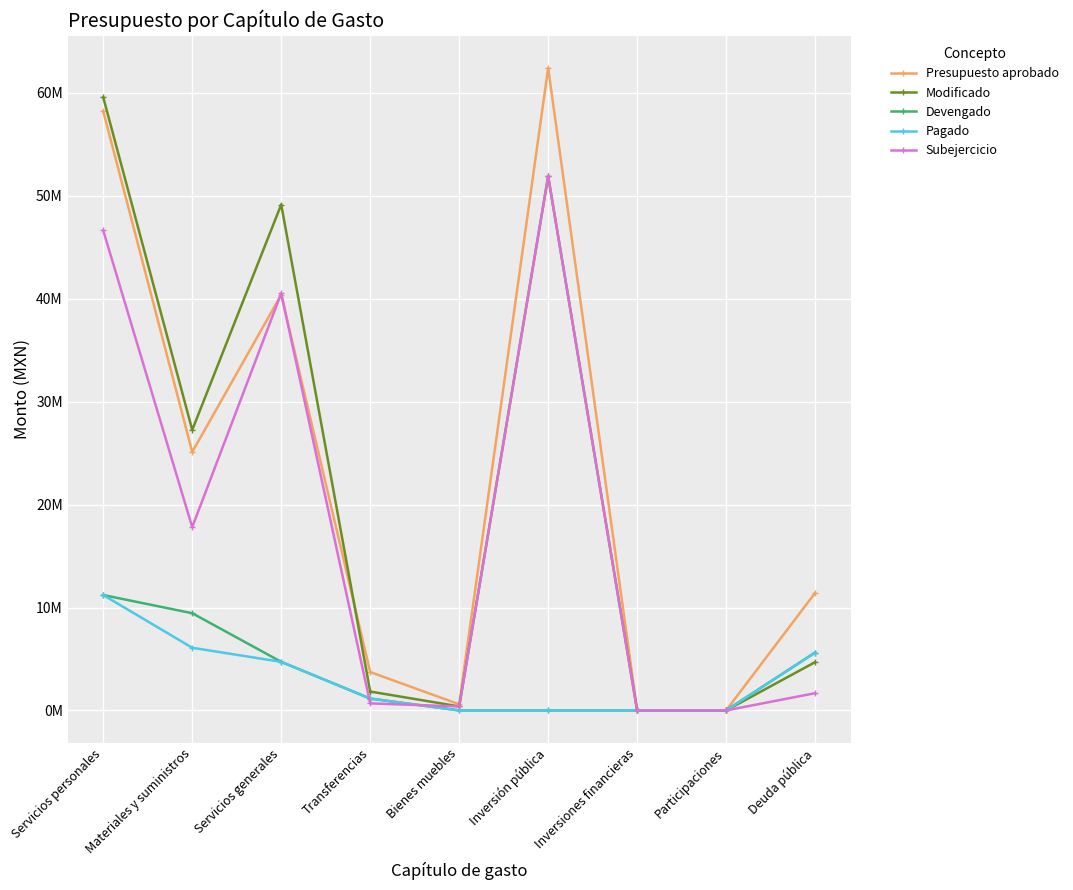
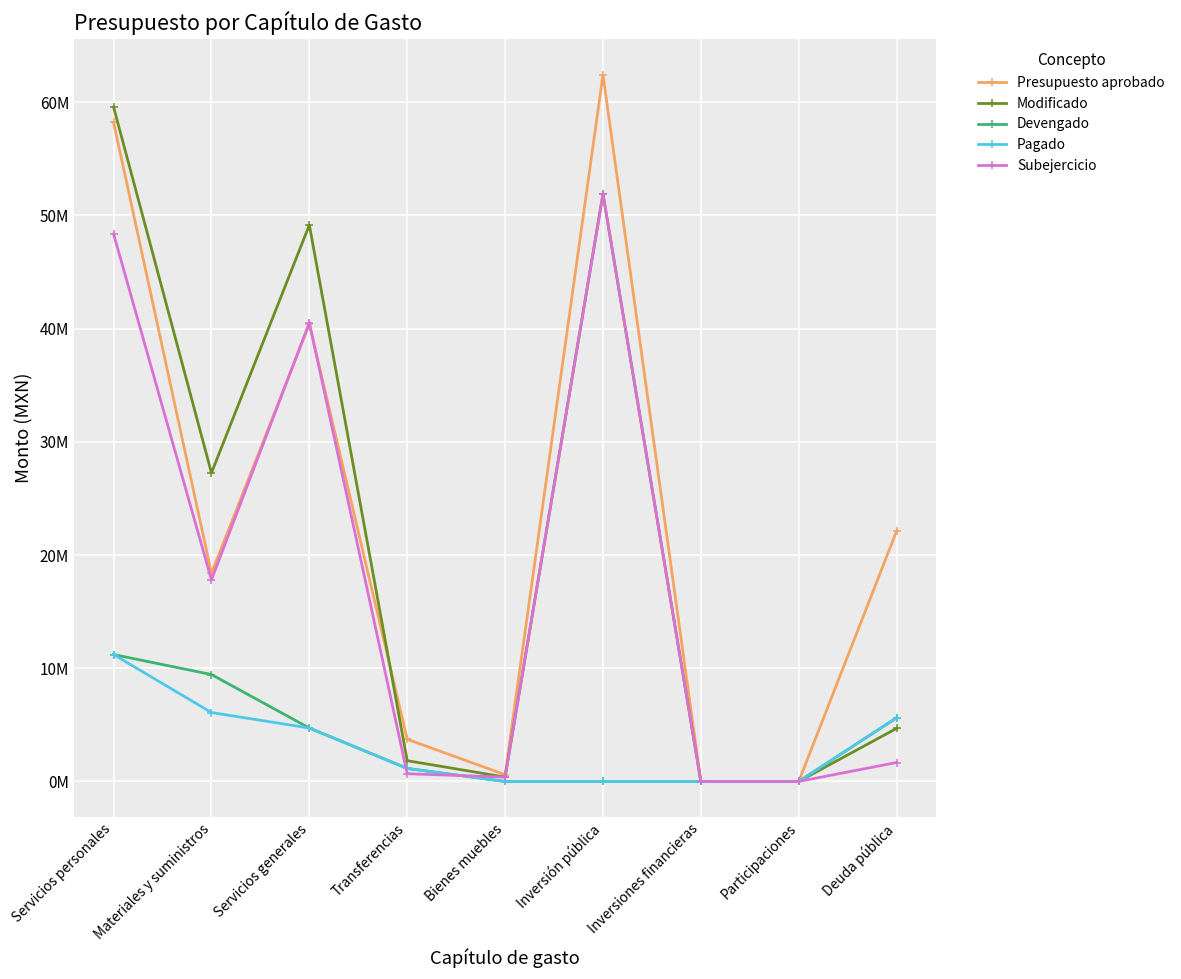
Subejercicio, Servicios personales: 46600000 -> 48400000
Presupuesto aprobado, Materiales y suministros: 25100000 -> 18400000
Presupuesto aprobado, Deuda pública: 11400000 -> 22100000
